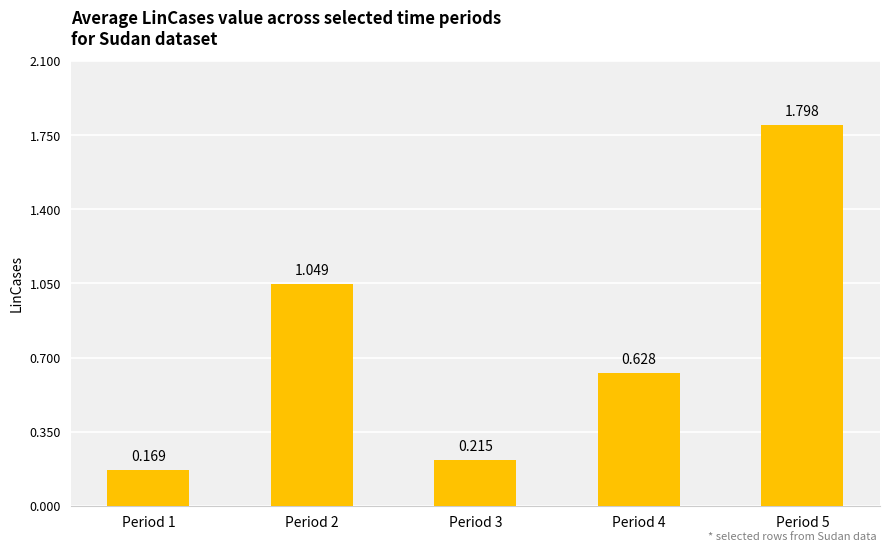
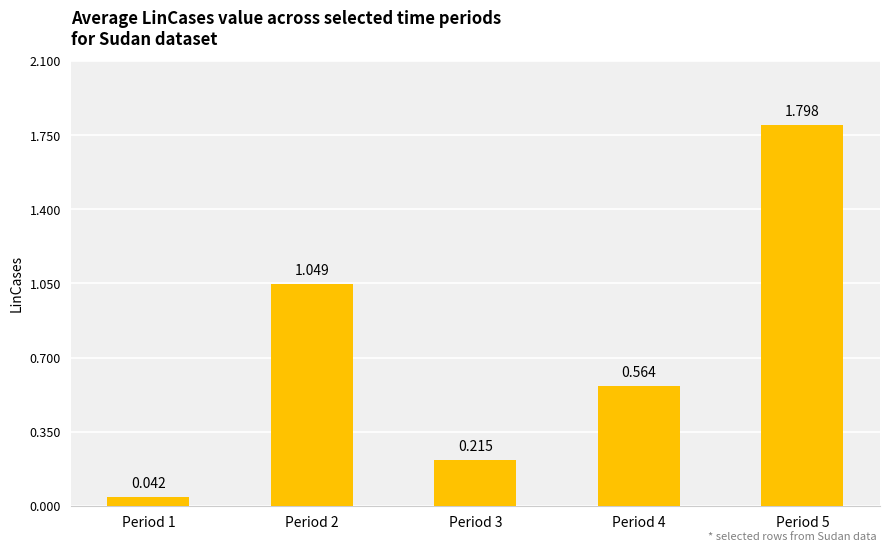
Period 1: 0.169 -> 0.042
Period 4: 0.628 -> 0.564
